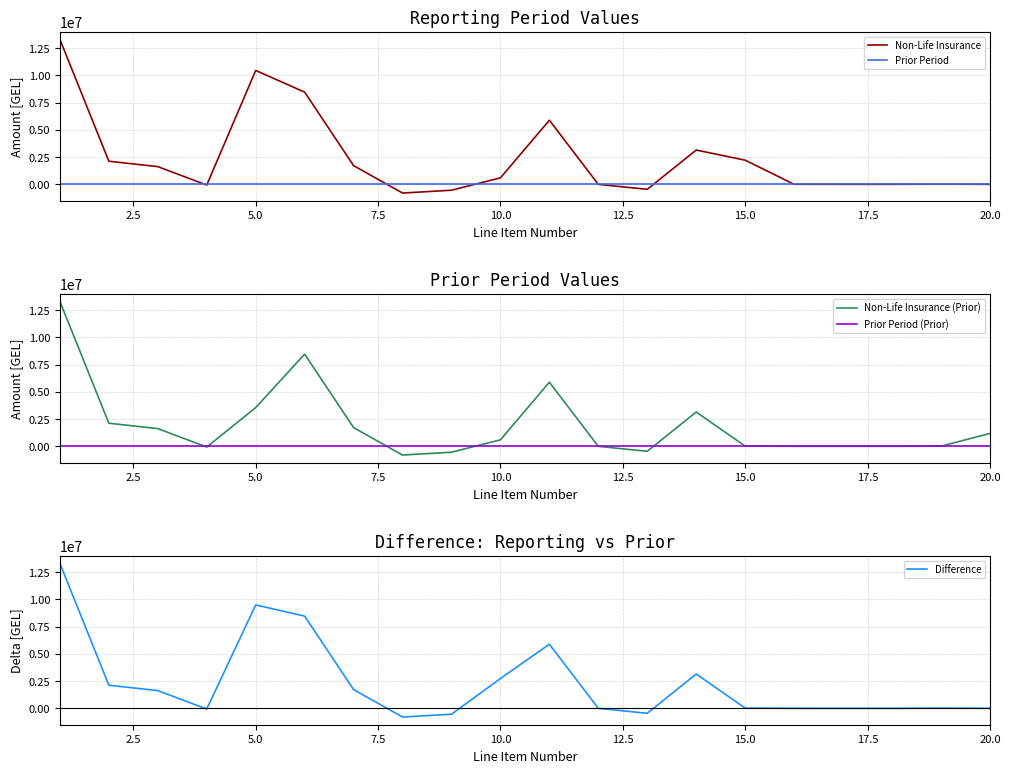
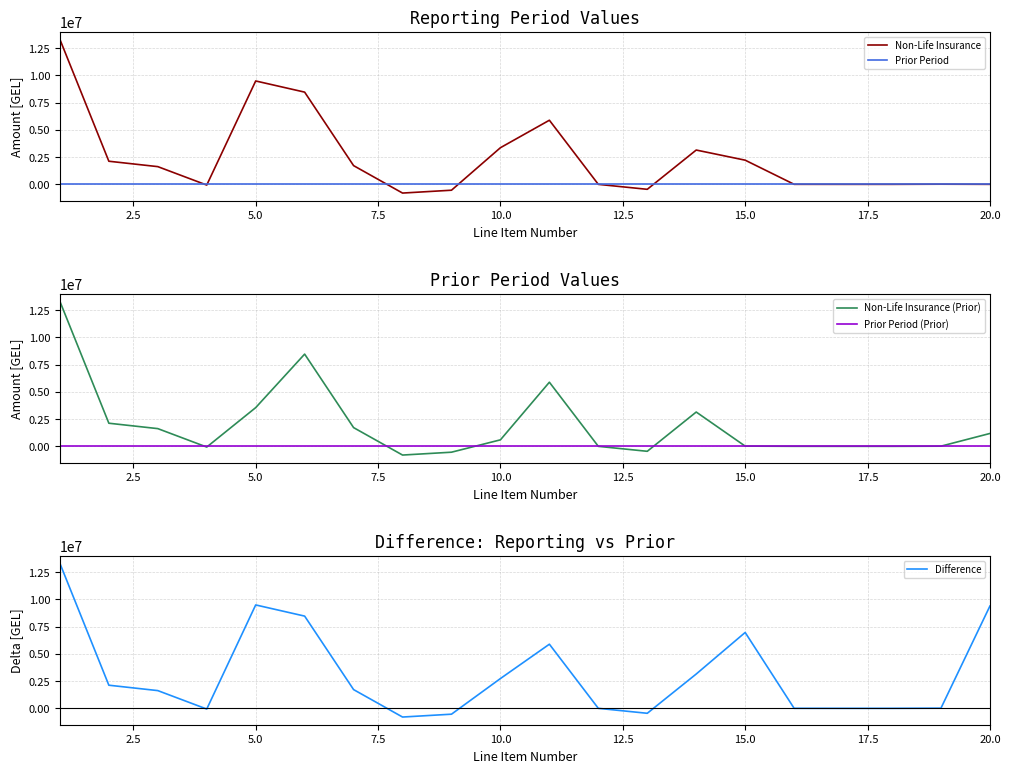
Reporting Period Values, Non-Life Insurance, 5.0: 10500000 -> 9500000
Reporting Period Values, Non-Life Insurance, 10.0: 600000 -> 3400000
Difference: Reporting vs Prior, 15.0: 0 -> 7000000
Difference: Reporting vs Prior, 20.0: 0 -> 9400000
